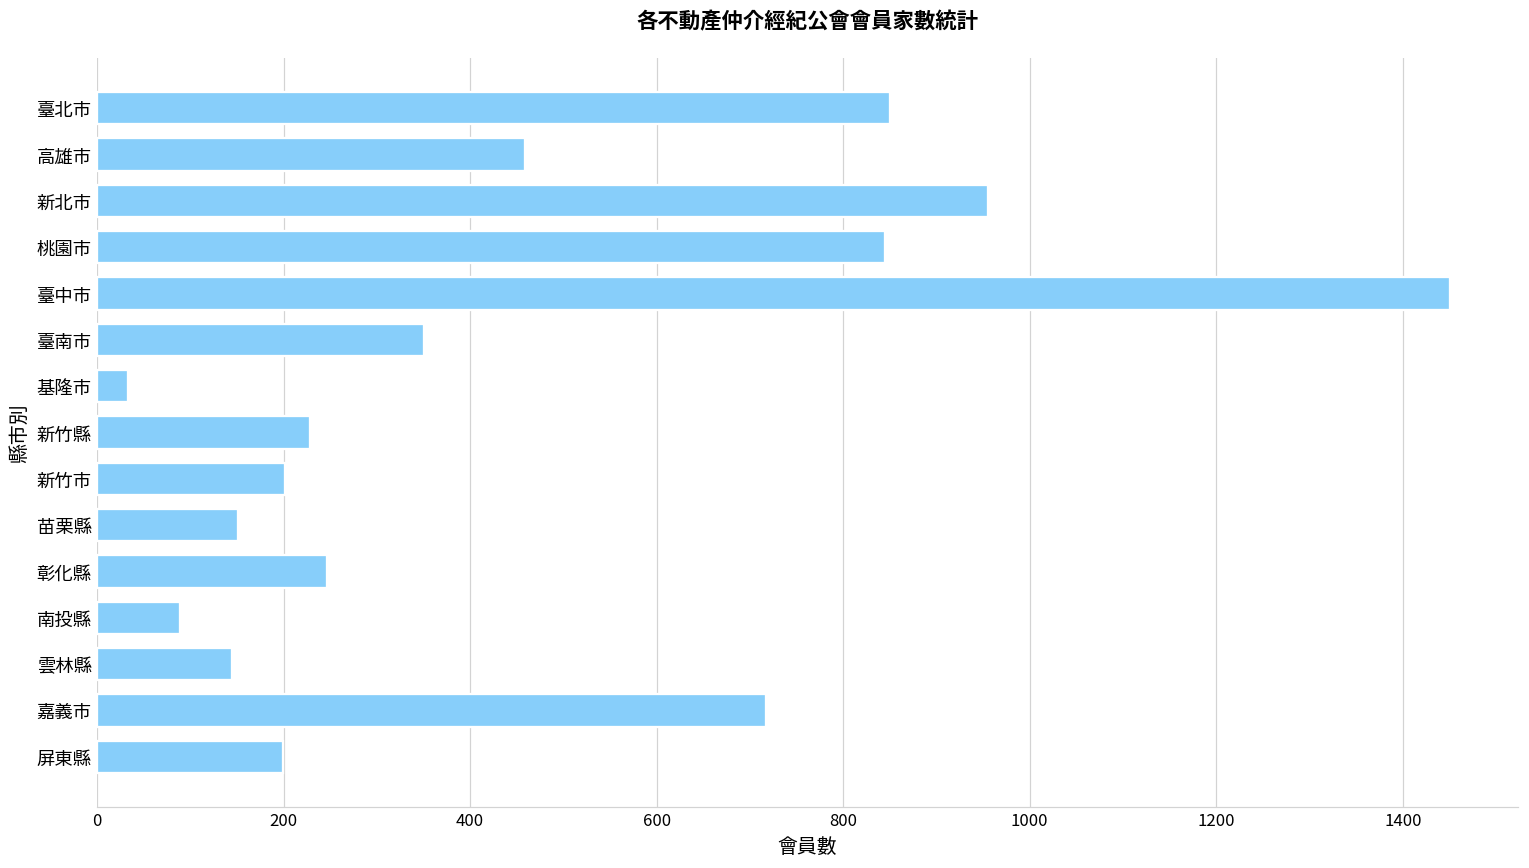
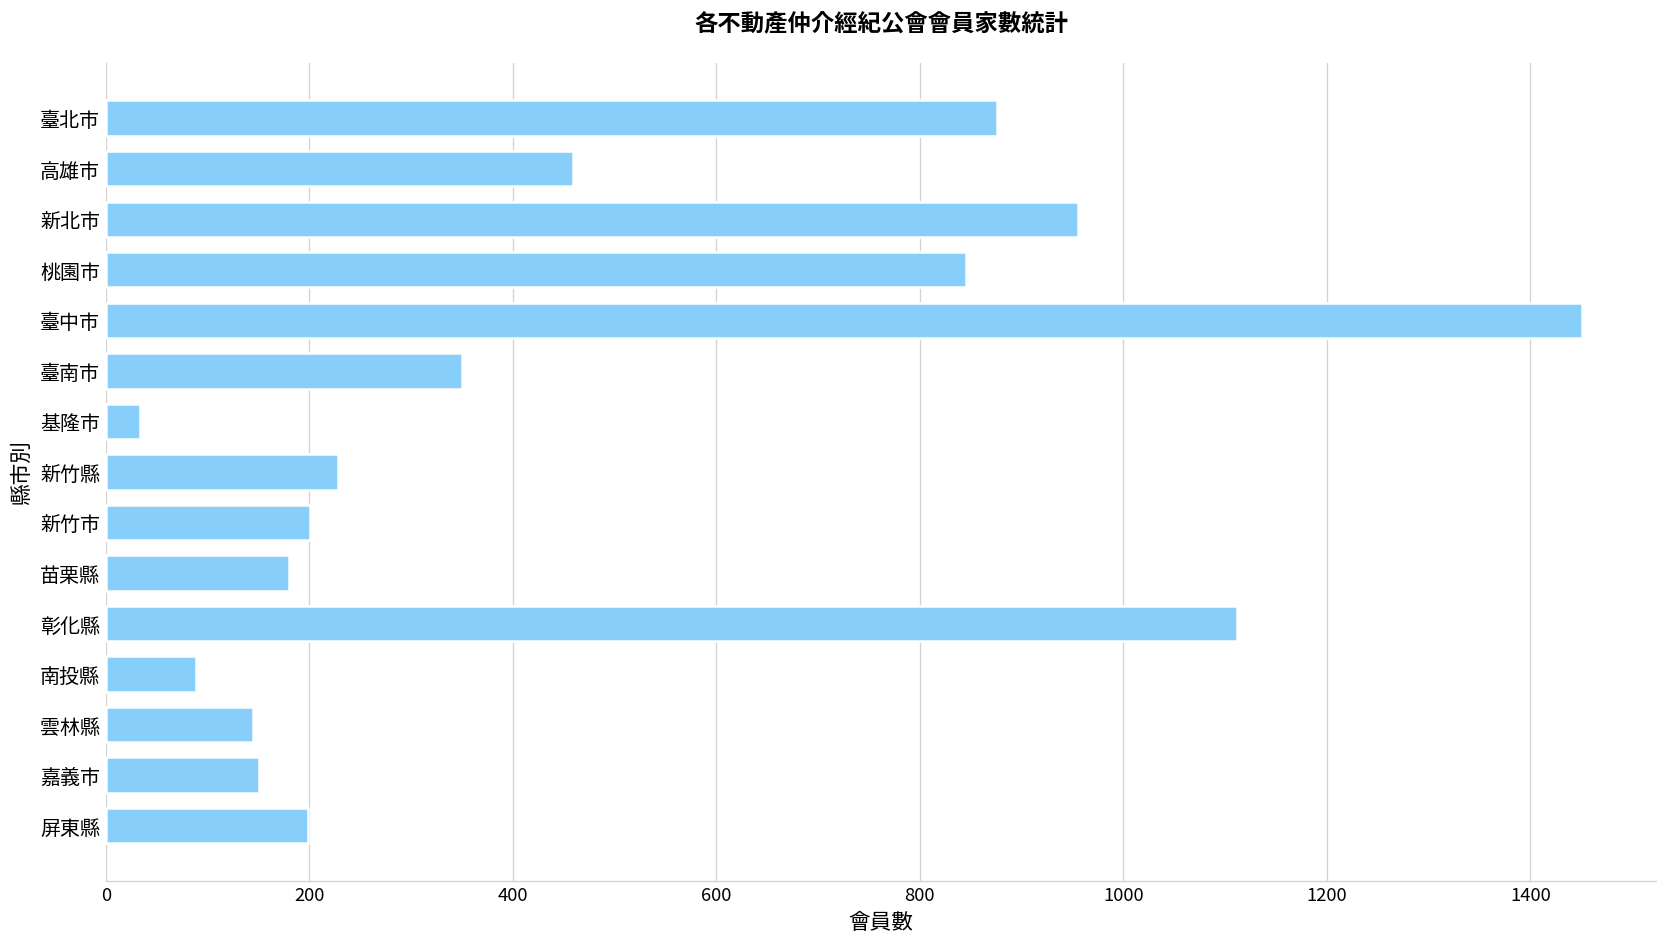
臺北市: 850 -> 880
苗栗縣: 150 -> 180
彰化縣: 250 -> 1110
嘉義市: 720 -> 150
